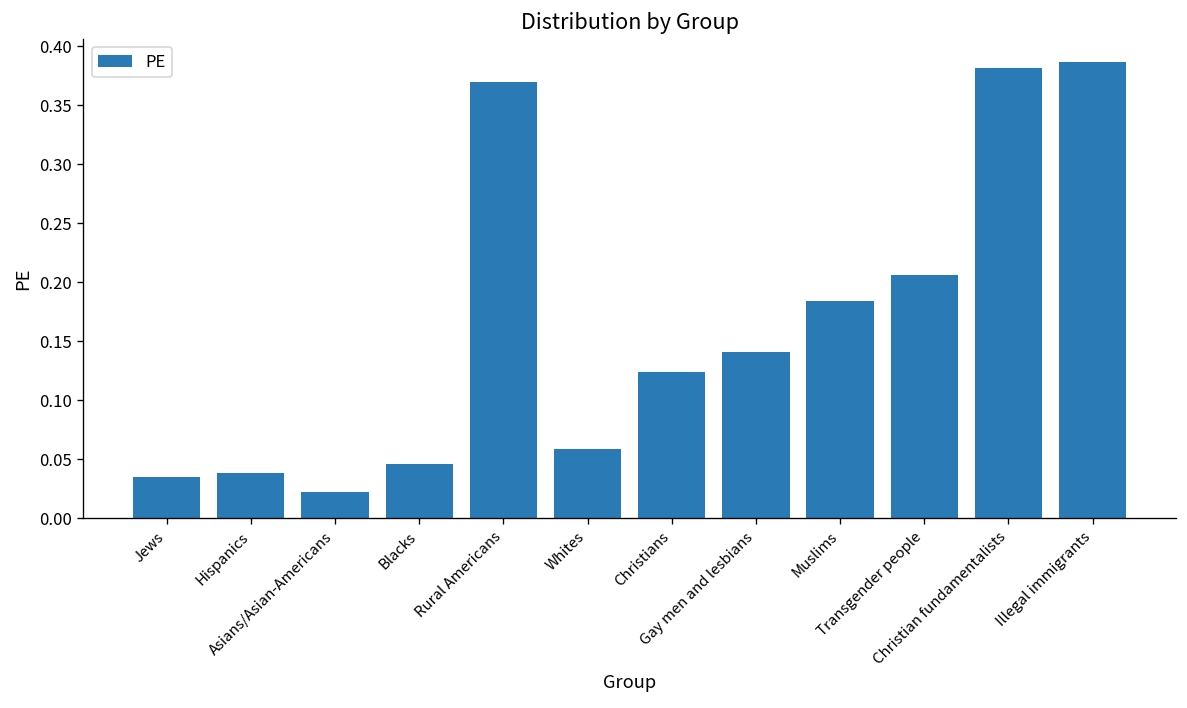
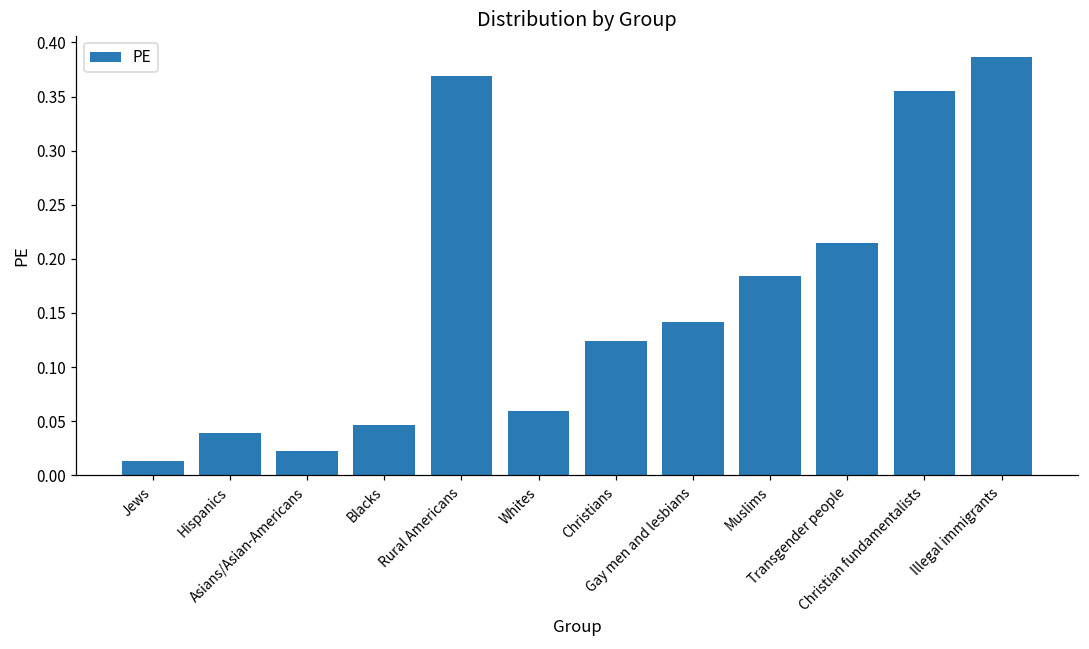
Jews: 0.04 -> 0.01
Transgender people: 0.206 -> 0.215
Christian fundamentalists: 0.38 -> 0.36
